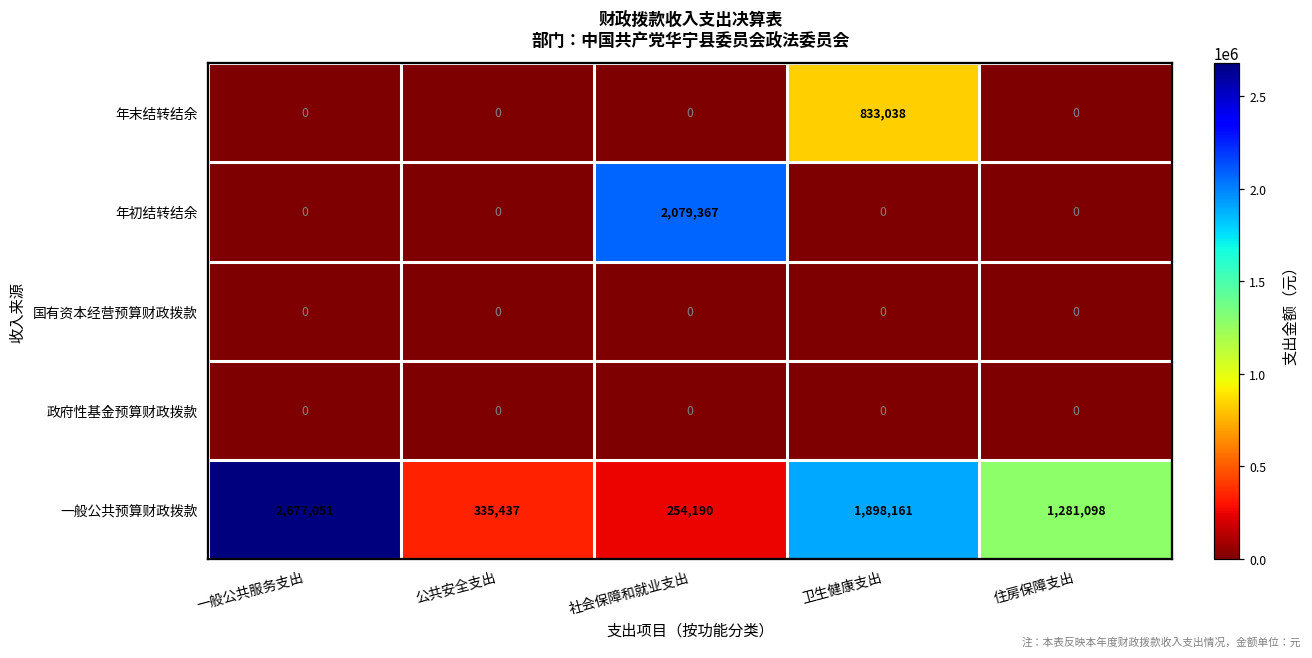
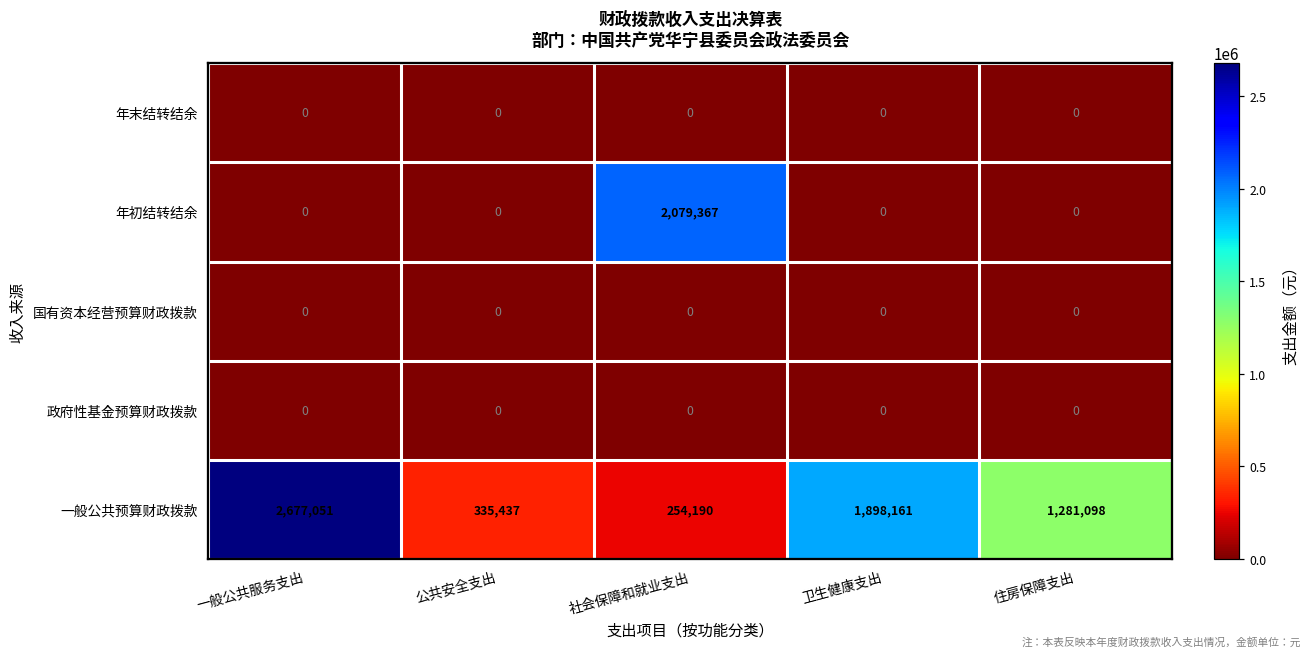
年末结转结余, 卫生健康支出: 833,038 -> 0
